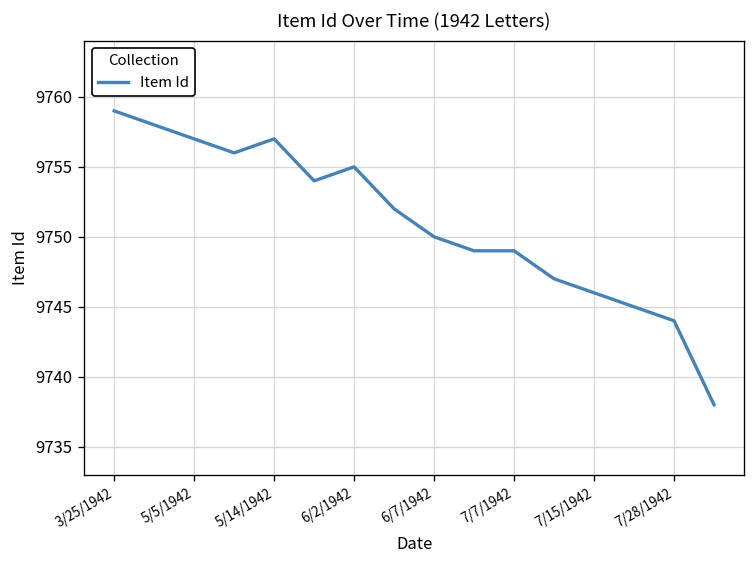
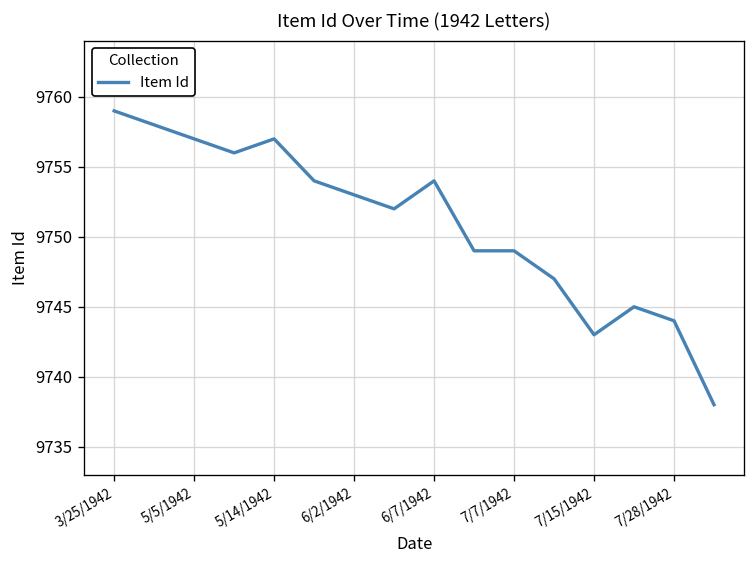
6/2/1942: 9755 -> 9753
6/7/1942: 9750 -> 9754
7/15/1942: 9746 -> 9743
